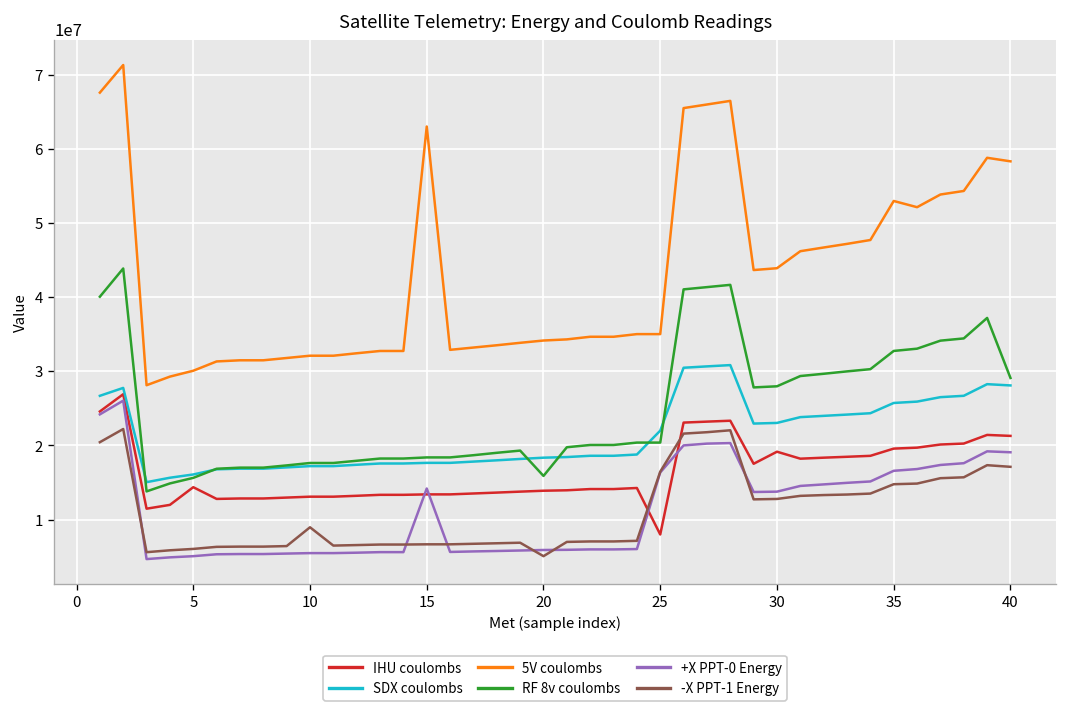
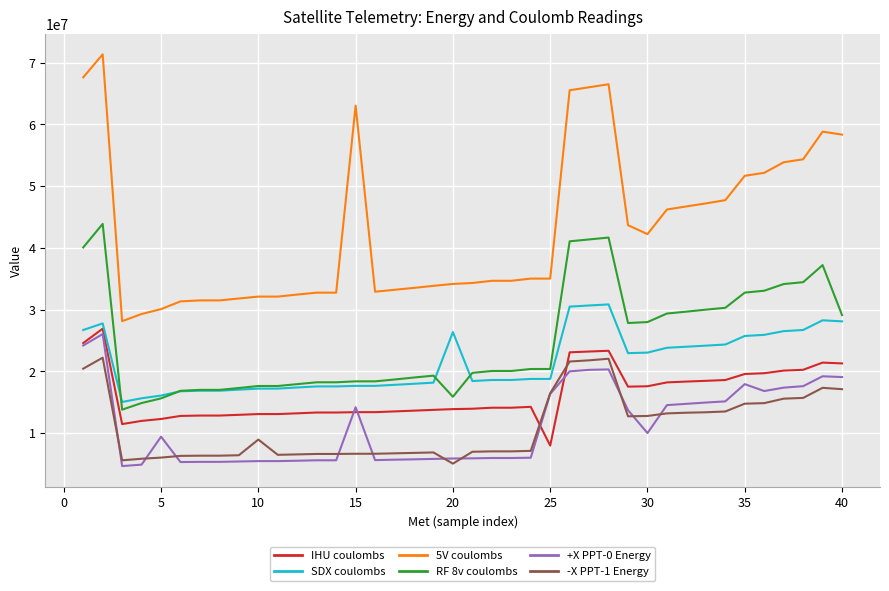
IHU coulombs, 5: 14000000 -> 12000000
+X PPT-0 Energy, 5: 5000000 -> 9000000
SDX coulombs, 20: 18000000 -> 26000000
SDX coulombs, 25: 22000000 -> 19000000
IHU coulombs, 30: 19000000 -> 18000000
5V coulombs, 30: 44000000 -> 42000000
+X PPT-0 Energy, 30: 14000000 -> 10000000
5V coulombs, 35: 53000000 -> 52000000
+X PPT-0 Energy, 35: 17000000 -> 18000000
